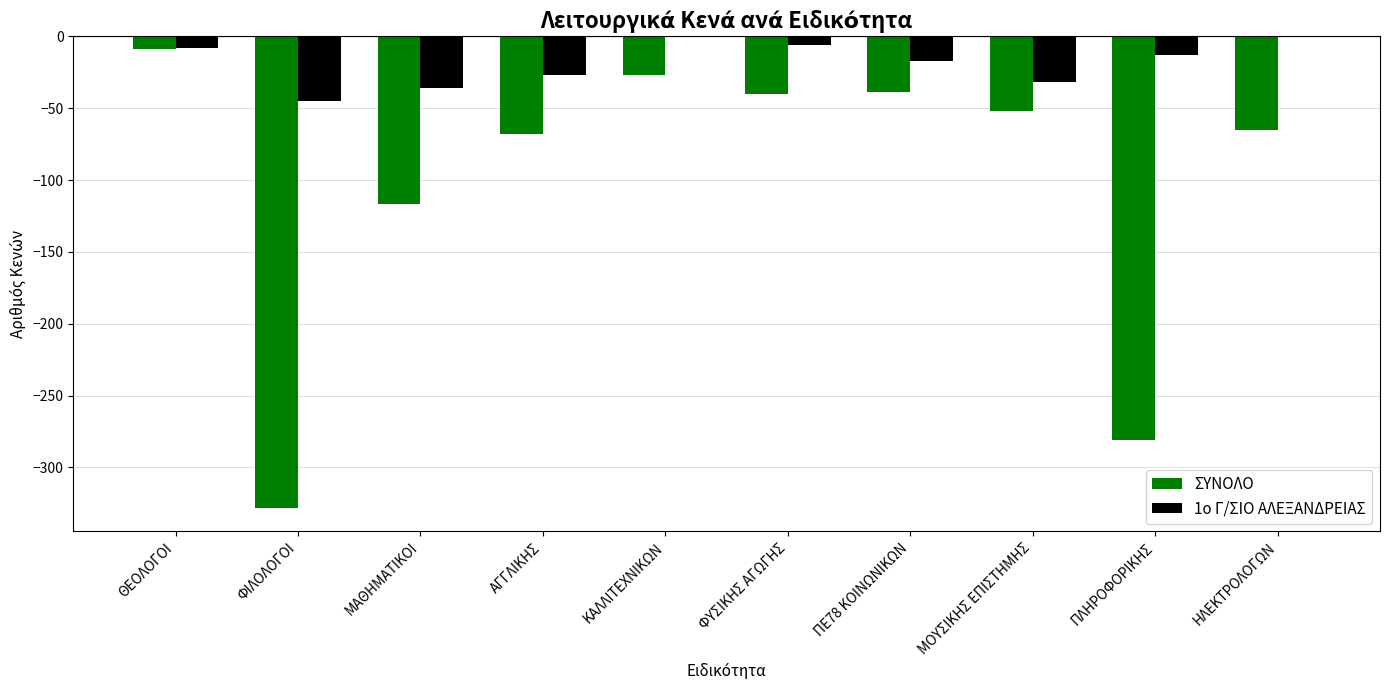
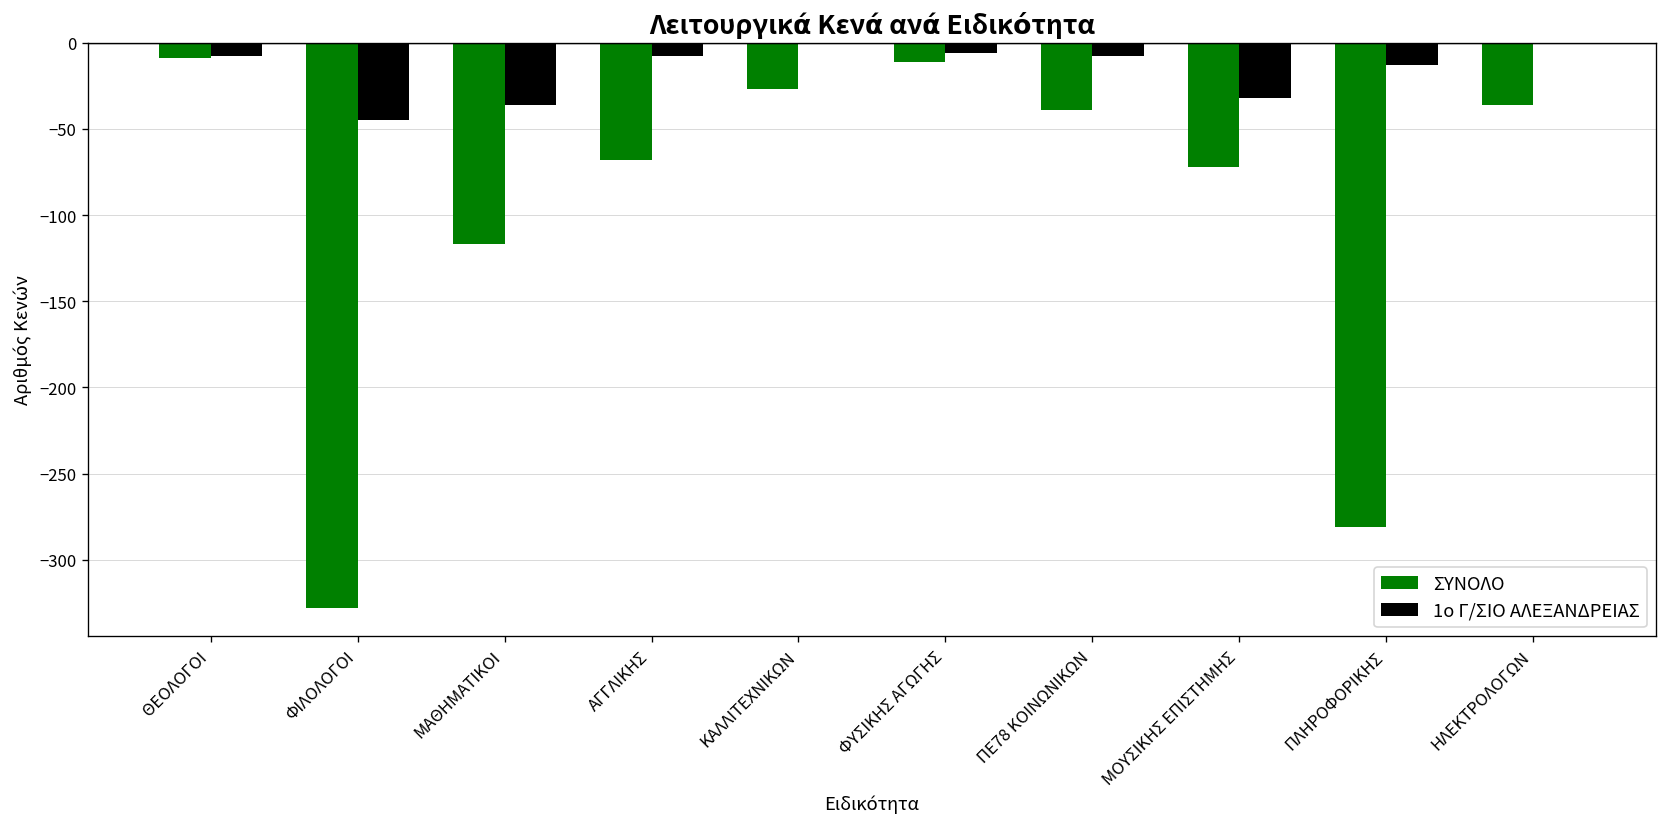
1ο Γ/ΣΙΟ ΑΛΕΞΑΝΔΡΕΙΑΣ, ΑΓΓΛΙΚΗΣ: -27 -> -8
ΣΥΝΟΛΟ, ΦΥΣΙΚΗΣ ΑΓΩΓΗΣ: -40 -> -11
1ο Γ/ΣΙΟ ΑΛΕΞΑΝΔΡΕΙΑΣ, ΠΕ78 ΚΟΙΝΩΝΙΚΩΝ: -17 -> -8
ΣΥΝΟΛΟ, ΜΟΥΣΙΚΗΣ ΕΠΙΣΤΗΜΗΣ: -52 -> -72
ΣΥΝΟΛΟ, ΗΛΕΚΤΡΟΛΟΓΩΝ: -65 -> -36
